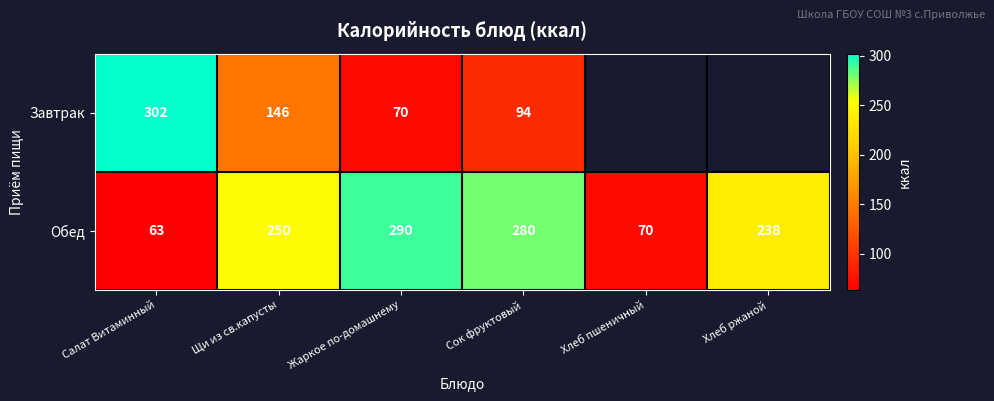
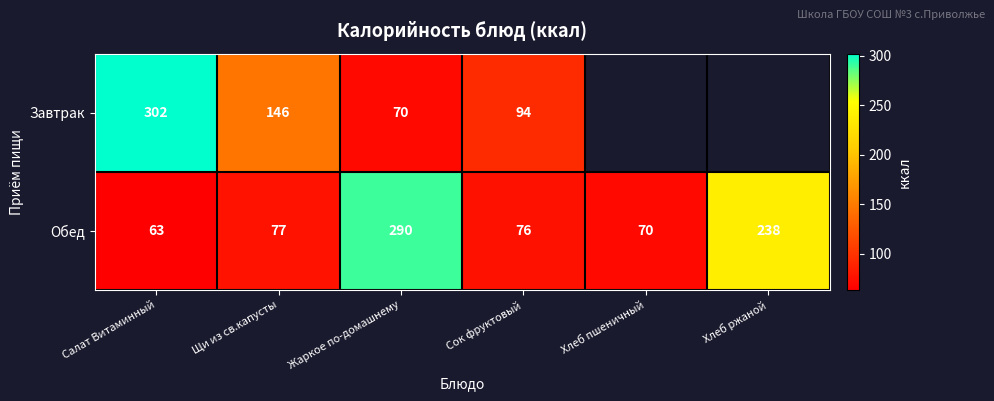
Обед, Щи из св.капусты: 250 -> 77
Обед, Сок фруктовый: 280 -> 76
